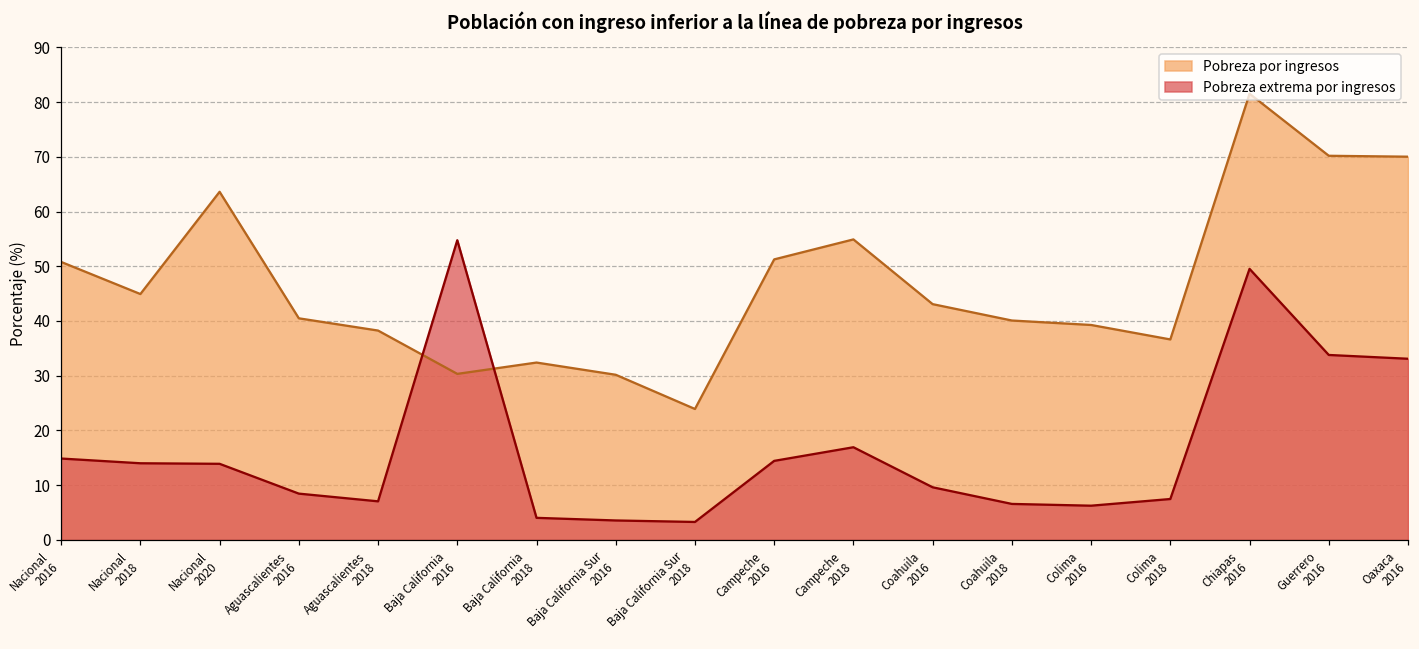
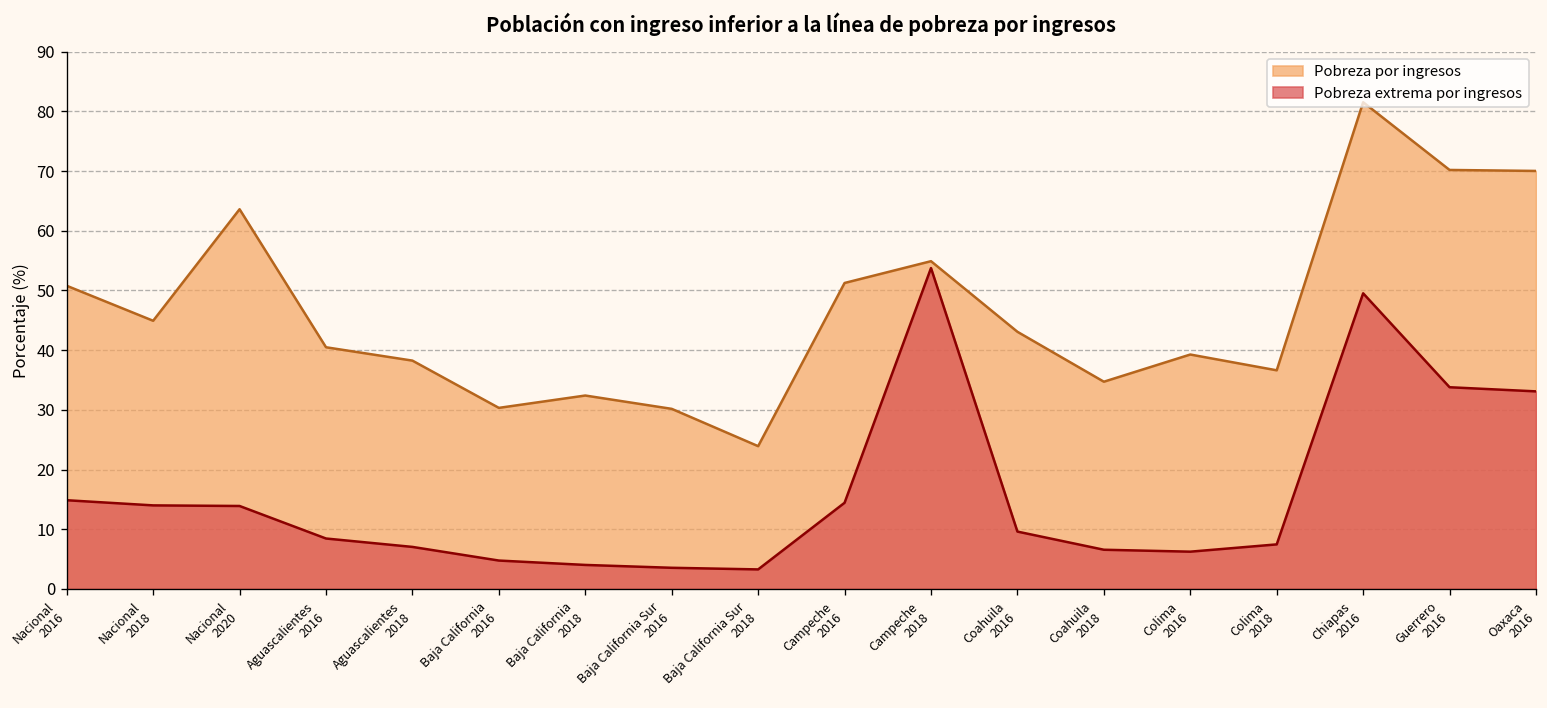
Pobreza extrema por ingresos, Baja California 2016: 55 -> 5
Pobreza extrema por ingresos, Campeche 2018: 17 -> 54
Pobreza por ingresos, Coahuila 2018: 40 -> 35
